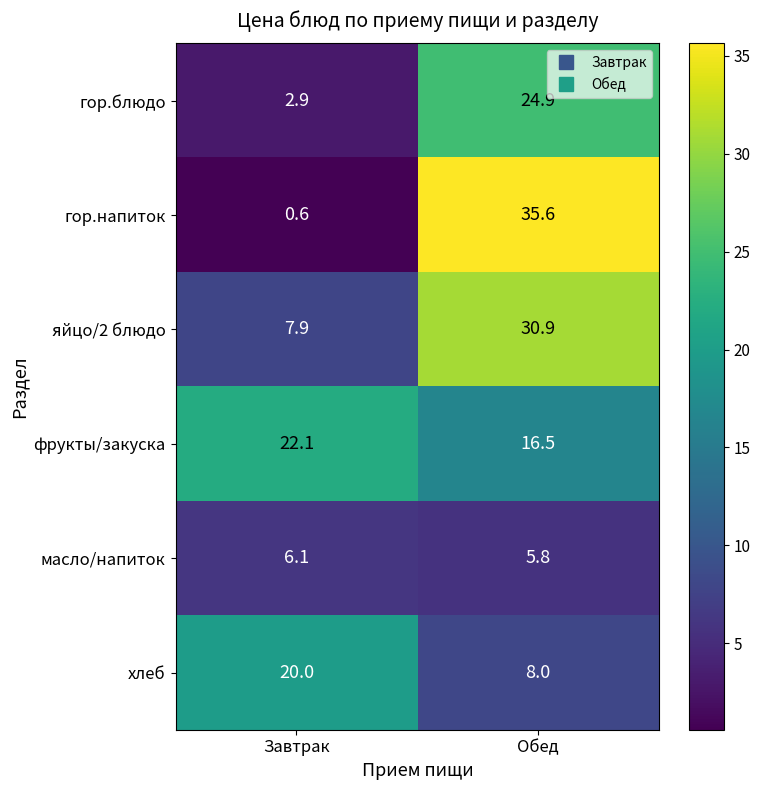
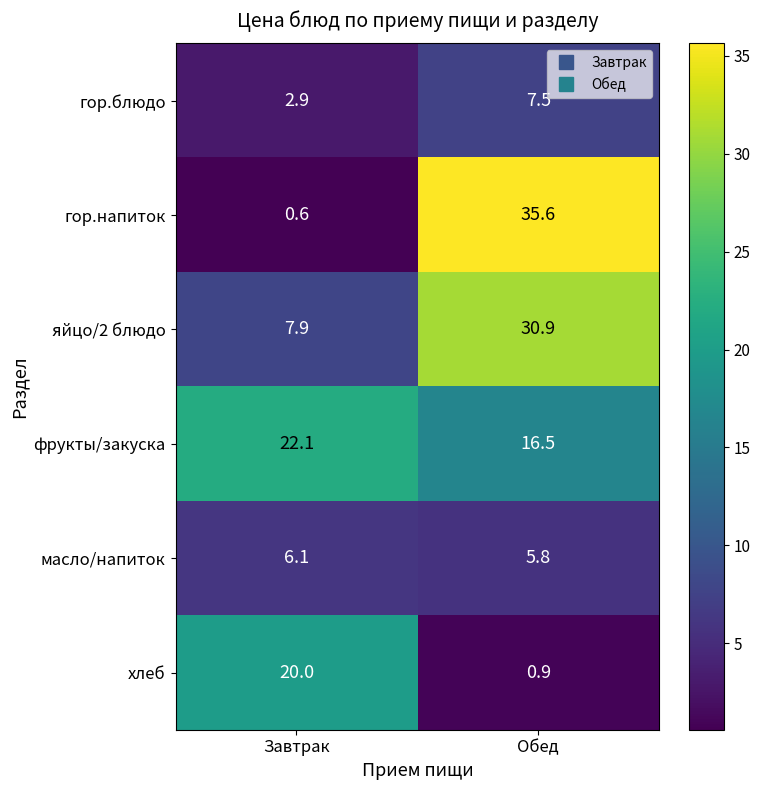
гор.блюдо, Обед: 24.9 -> 7.5
хлеб, Обед: 8.0 -> 0.9
